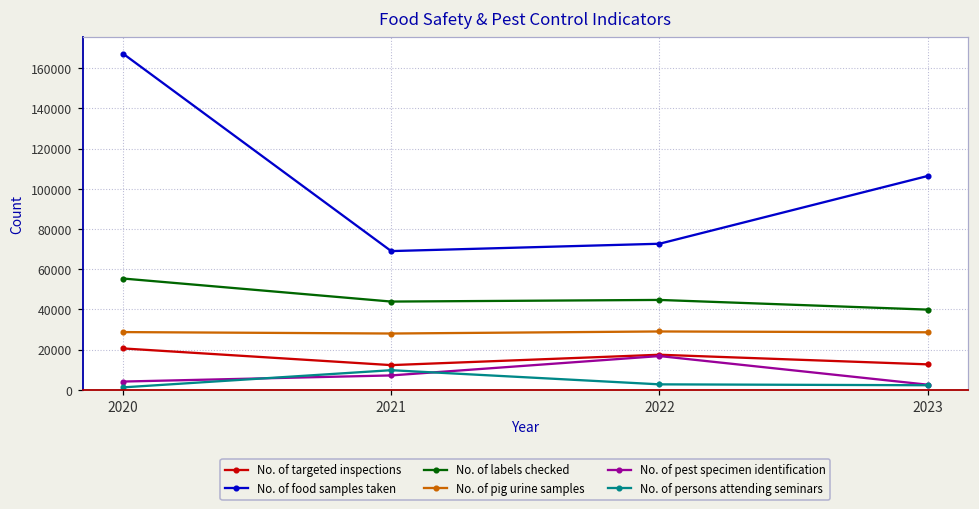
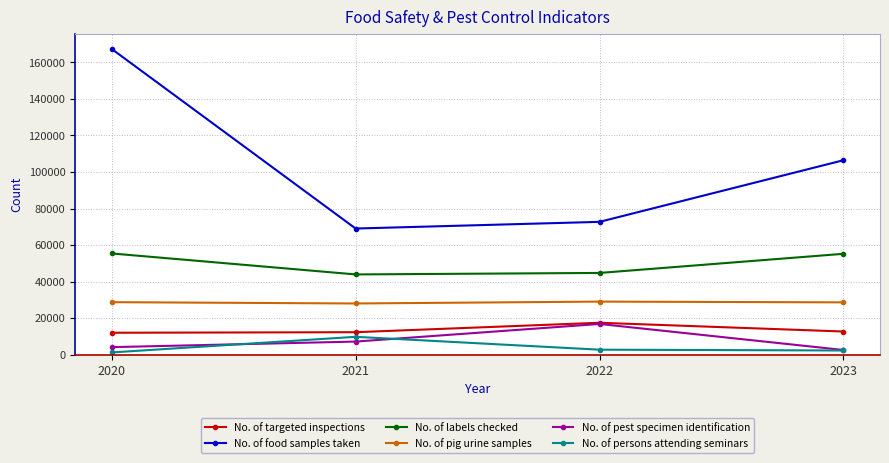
No. of targeted inspections, 2020: 21000 -> 12000
No. of labels checked, 2023: 40000 -> 55000
